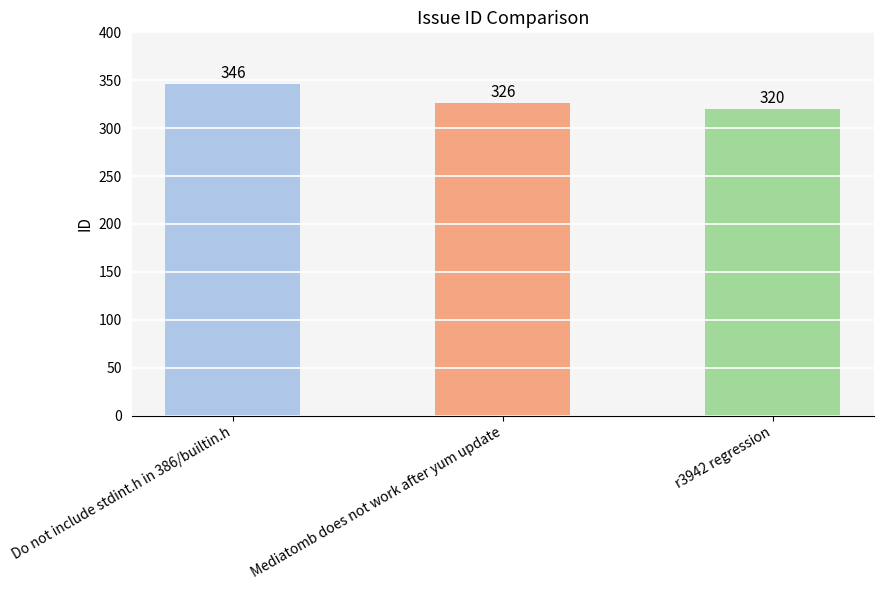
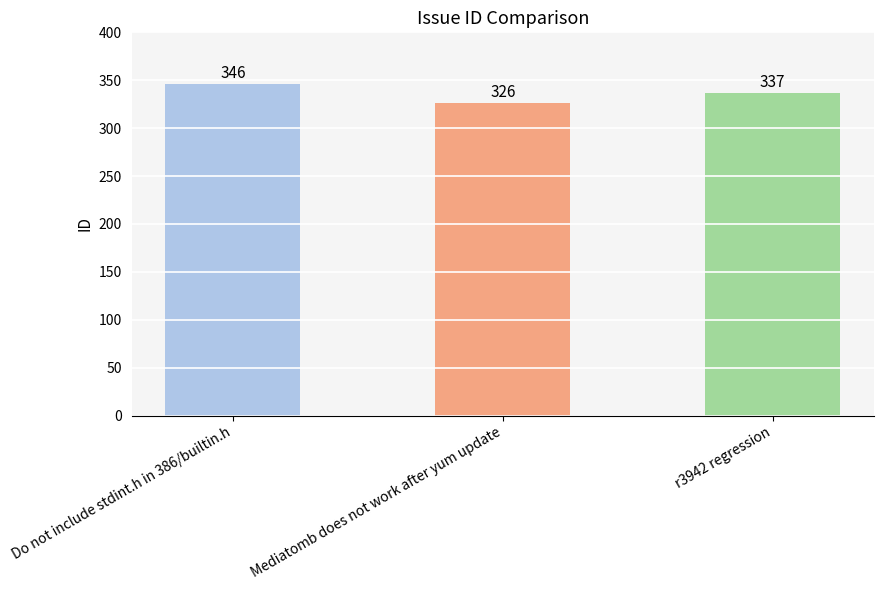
r3942 regression: 320 -> 337
